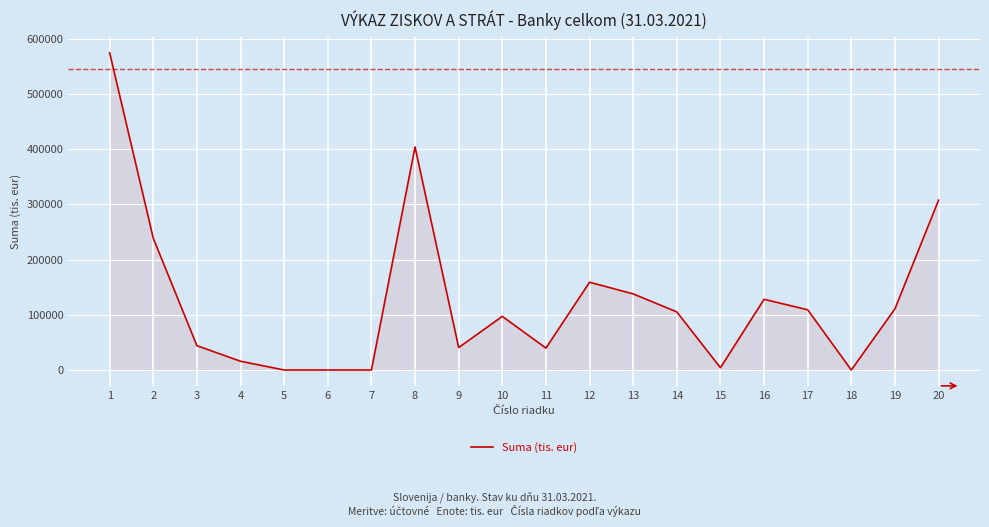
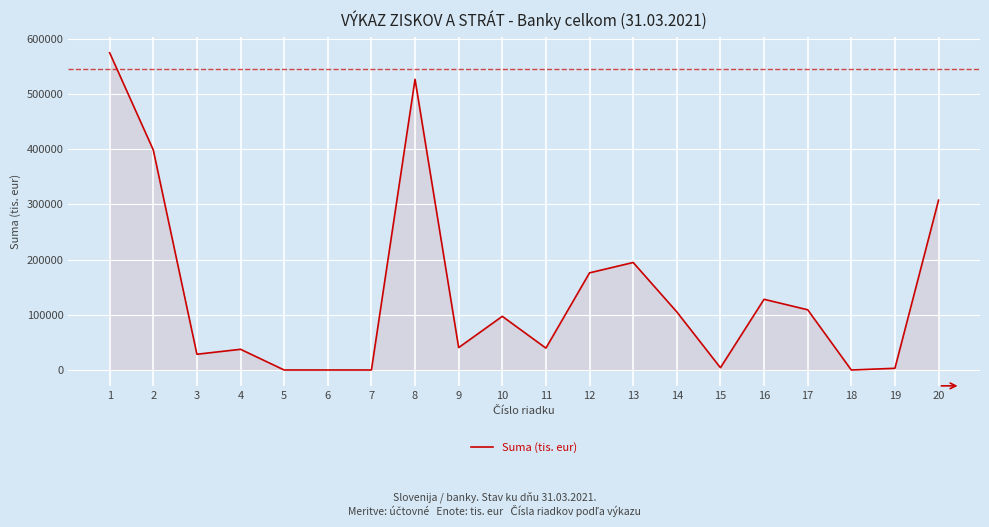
2: 240000 -> 400000
3: 40000 -> 30000
4: 20000 -> 40000
8: 400000 -> 530000
12: 160000 -> 180000
13: 140000 -> 190000
19: 110000 -> 0
